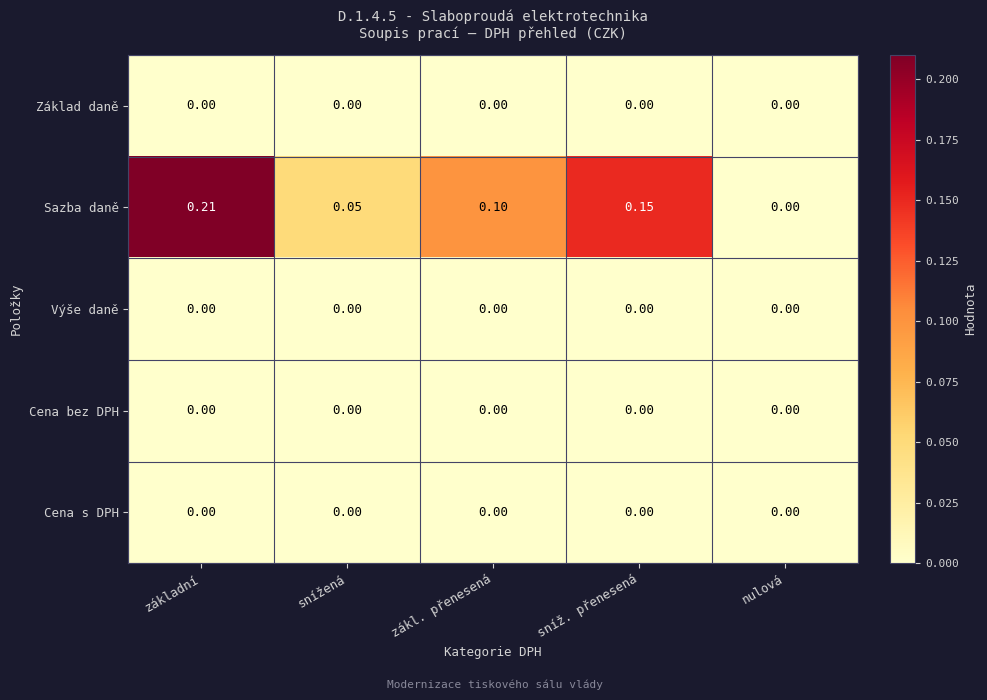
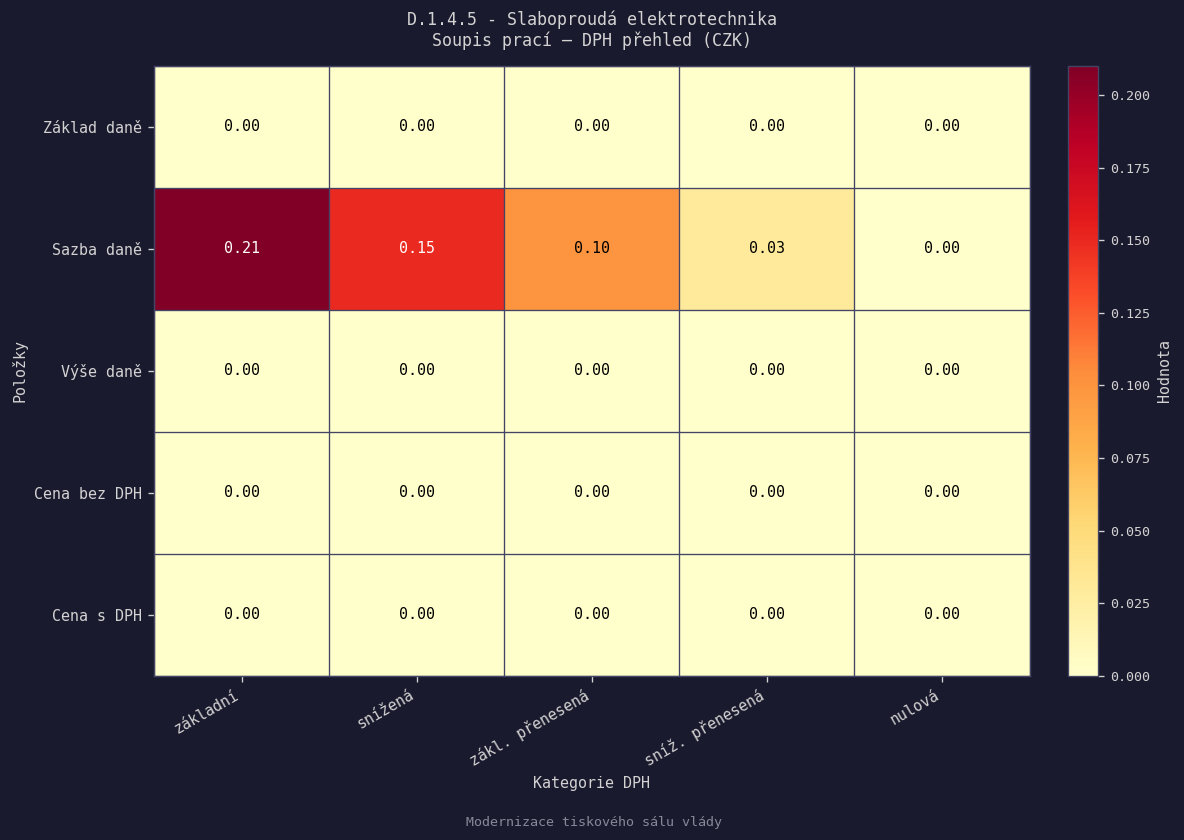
Sazba daně, snížená: 0.05 -> 0.15
Sazba daně, sníž. přenesená: 0.15 -> 0.03
